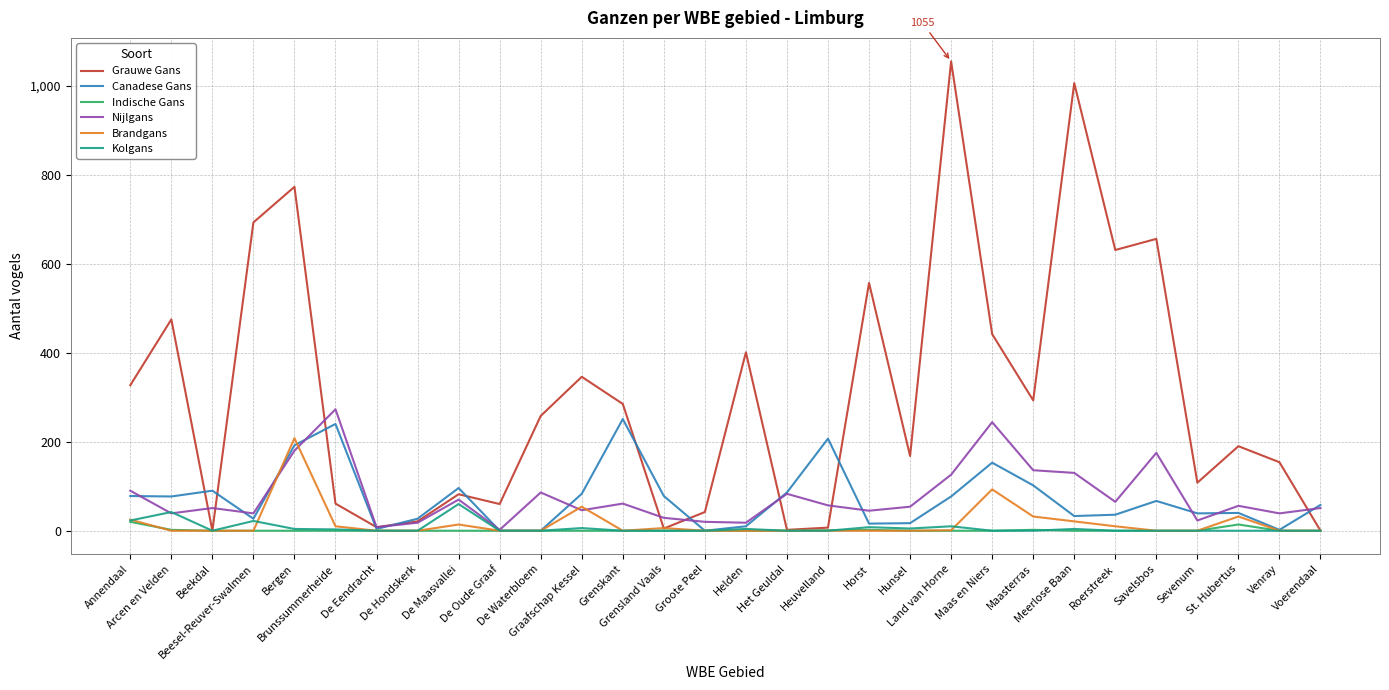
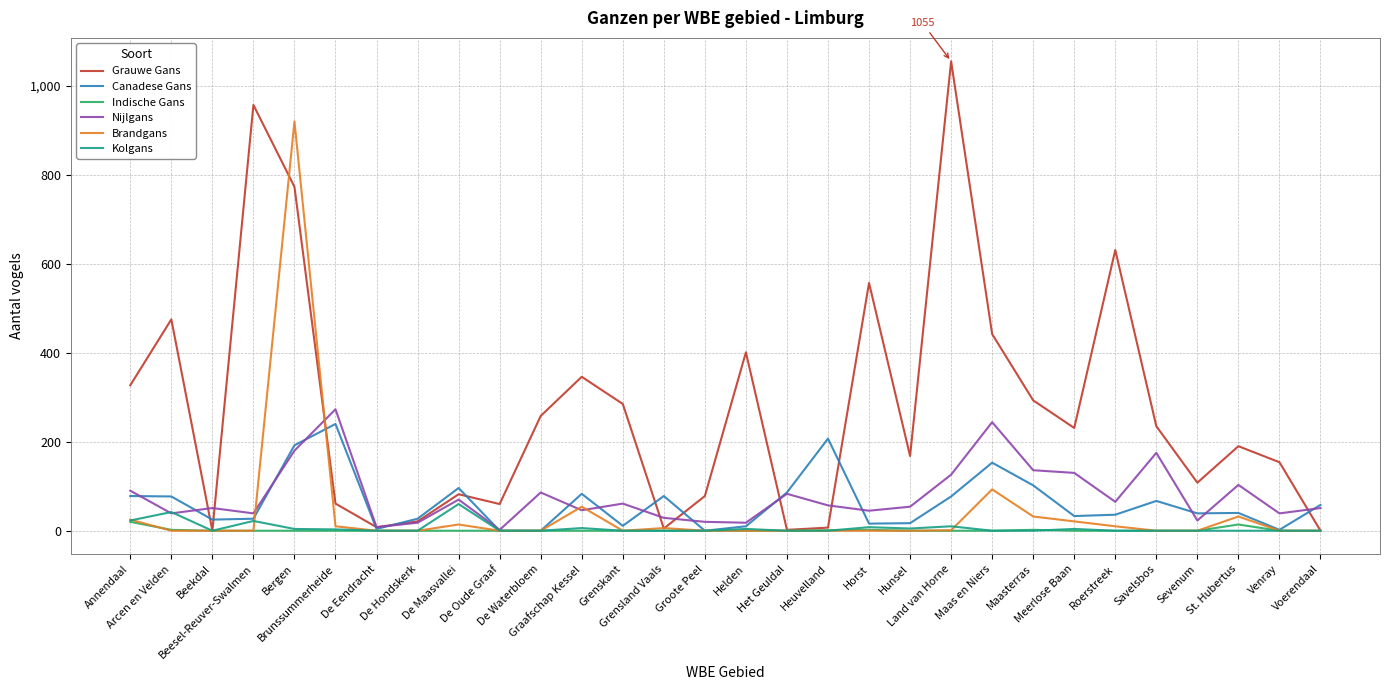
Canadese Gans, Beekdal: 90 -> 30
Grauwe Gans, Beesel-Reuver-Swalmen: 690 -> 960
Brandgans, Bergen: 210 -> 920
Canadese Gans, Grenskant: 250 -> 10
Grauwe Gans, Groote Peel: 40 -> 80
Grauwe Gans, Meerlose Baan: 1,010 -> 230
Grauwe Gans, Savelsbos: 660 -> 240
Nijlgans, St. Hubertus: 60 -> 100
